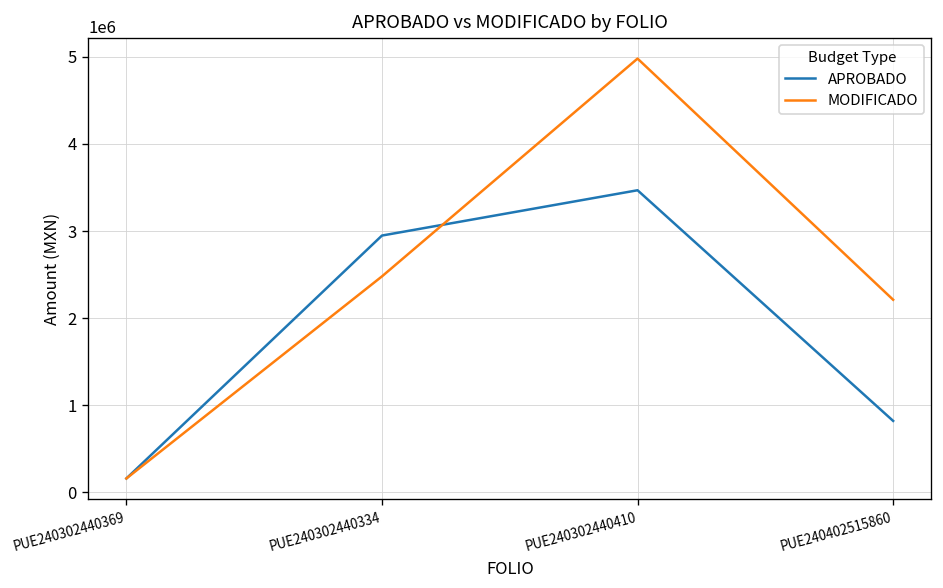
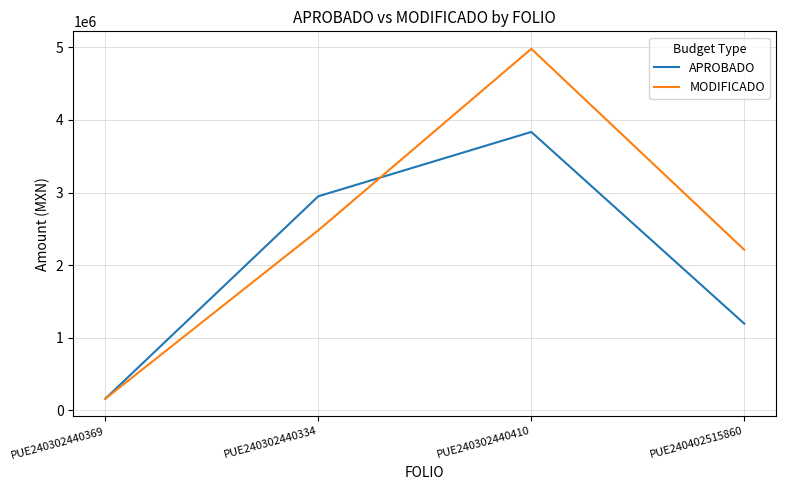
APROBADO, PUE240302440410: 3500000 -> 3800000
APROBADO, PUE240402515860: 800000 -> 1200000
